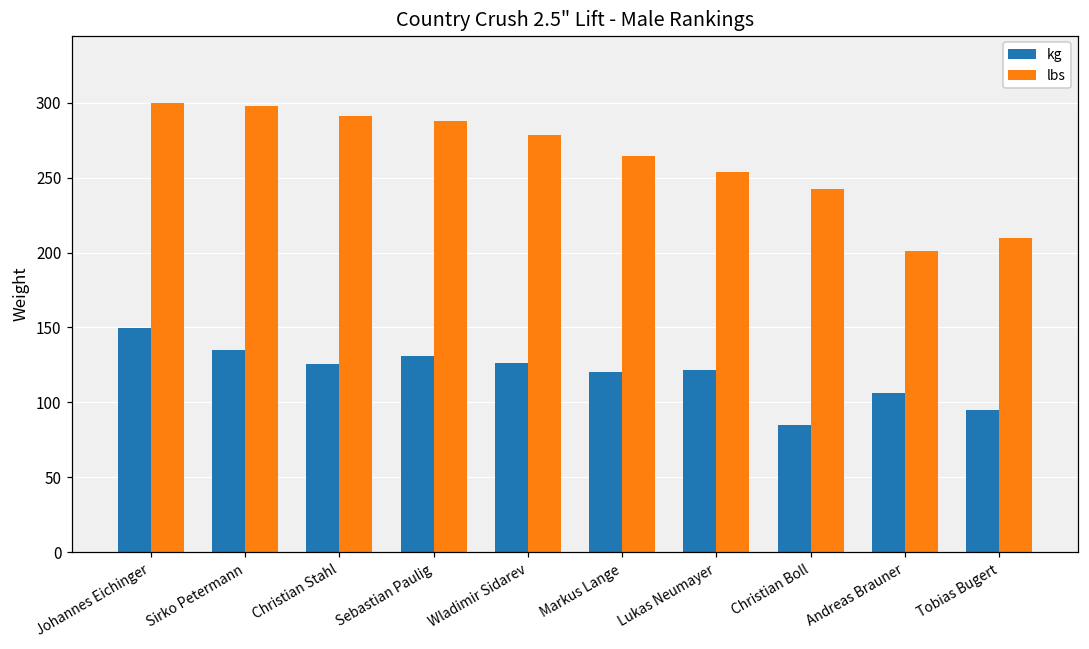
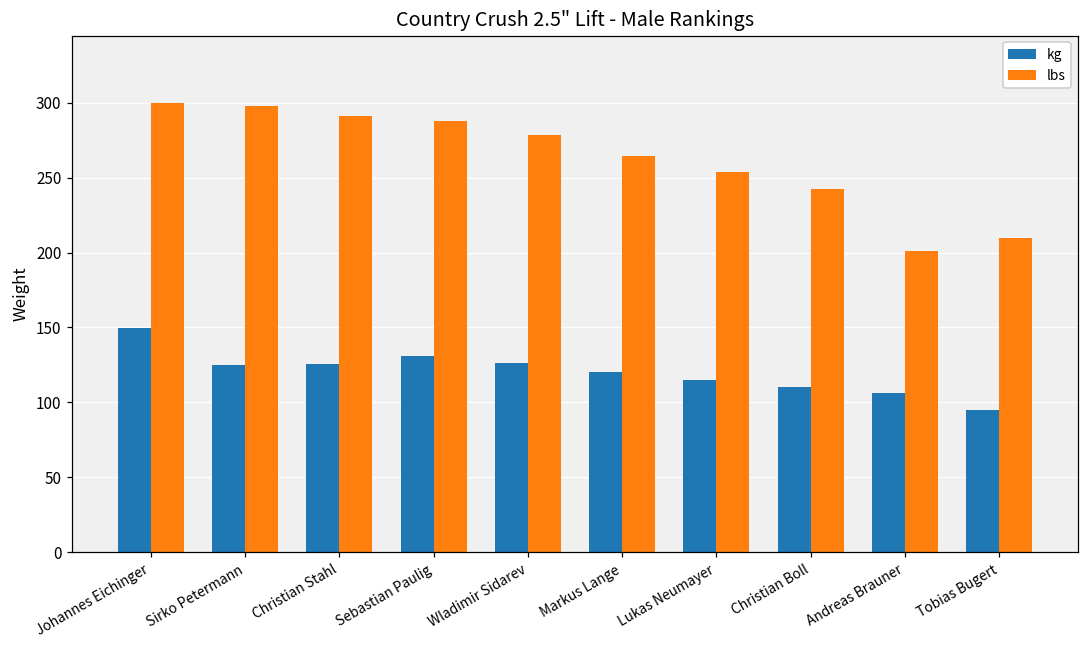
kg, Sirko Petermann: 135 -> 125
kg, Lukas Neumayer: 122 -> 115
kg, Christian Boll: 85 -> 110
